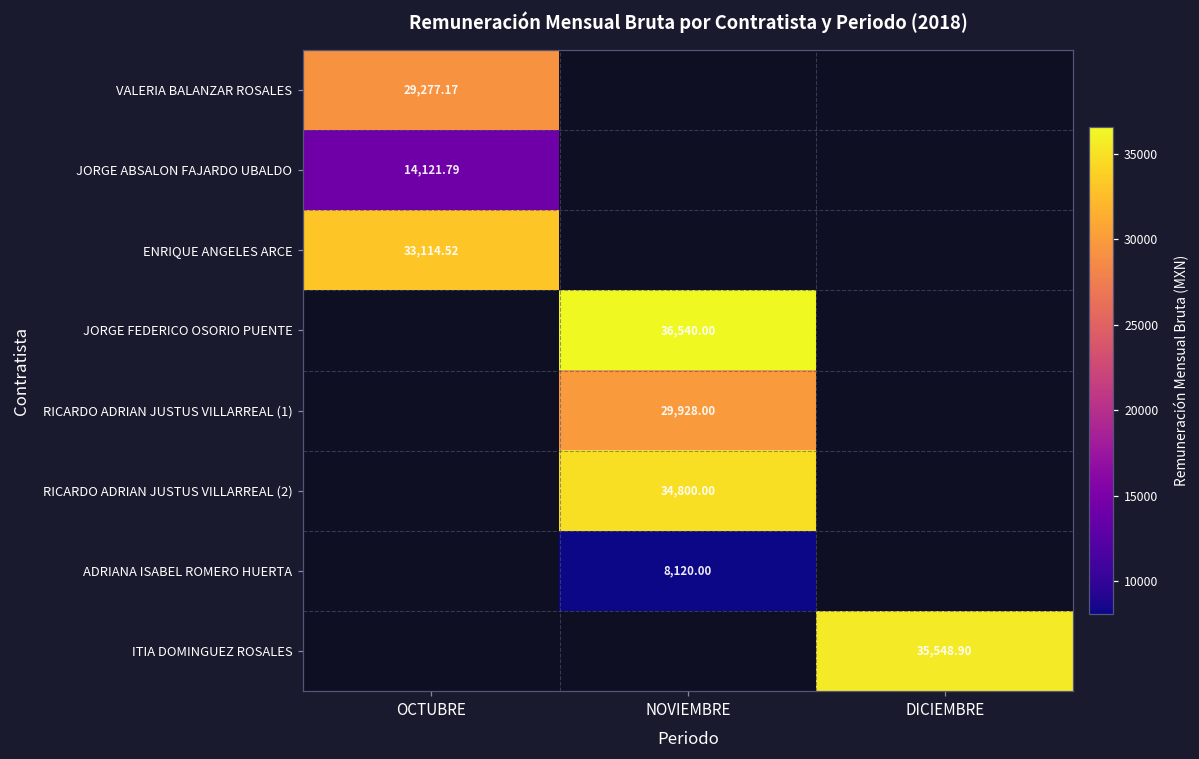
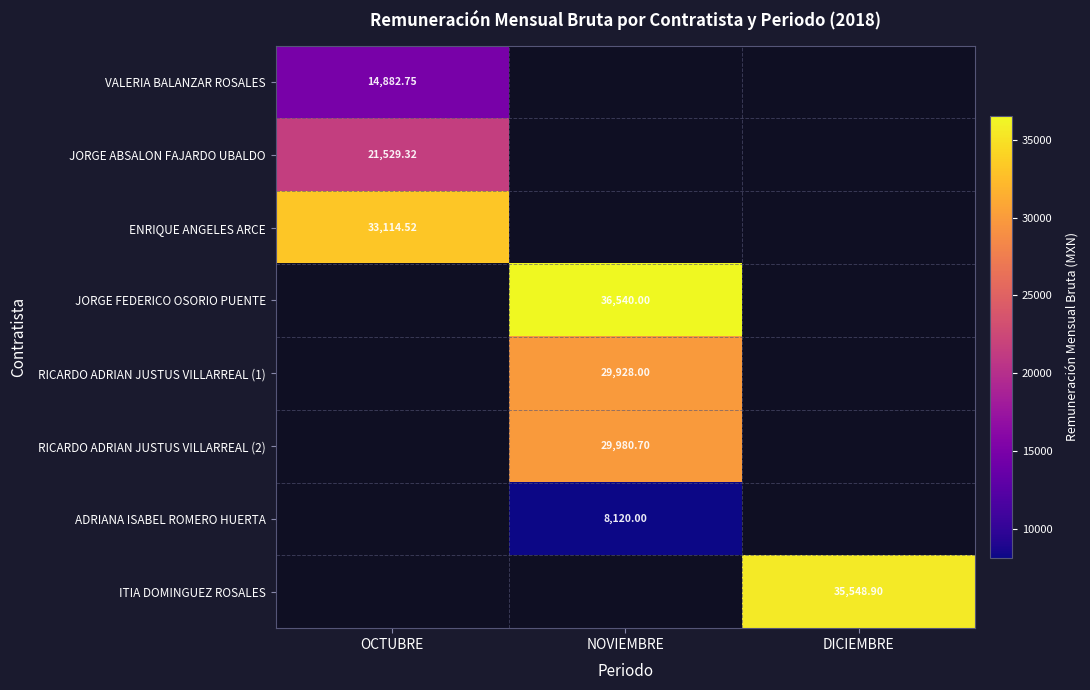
VALERIA BALANZAR ROSALES, OCTUBRE: 29,277.17 -> 14,882.75
JORGE ABSALON FAJARDO UBALDO, OCTUBRE: 14,121.79 -> 21,529.32
RICARDO ADRIAN JUSTUS VILLARREAL (2), NOVIEMBRE: 34,800.00 -> 29,980.70
